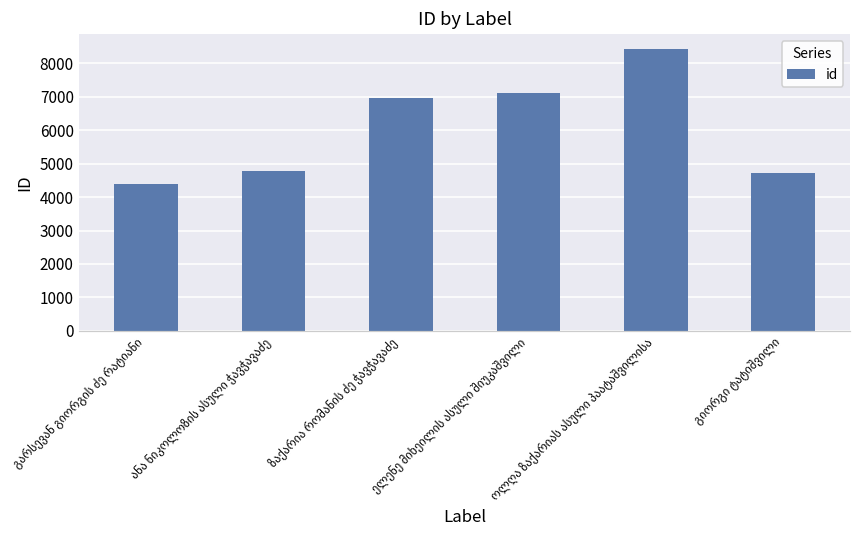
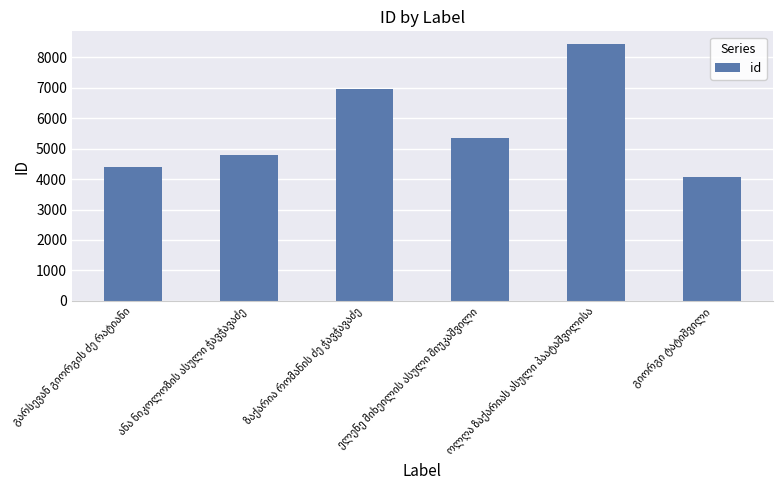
ელენე მიხეილის ასული შიუკაშვილი: 7100 -> 5400
გიორგი ტატიშვილი: 4700 -> 4100
